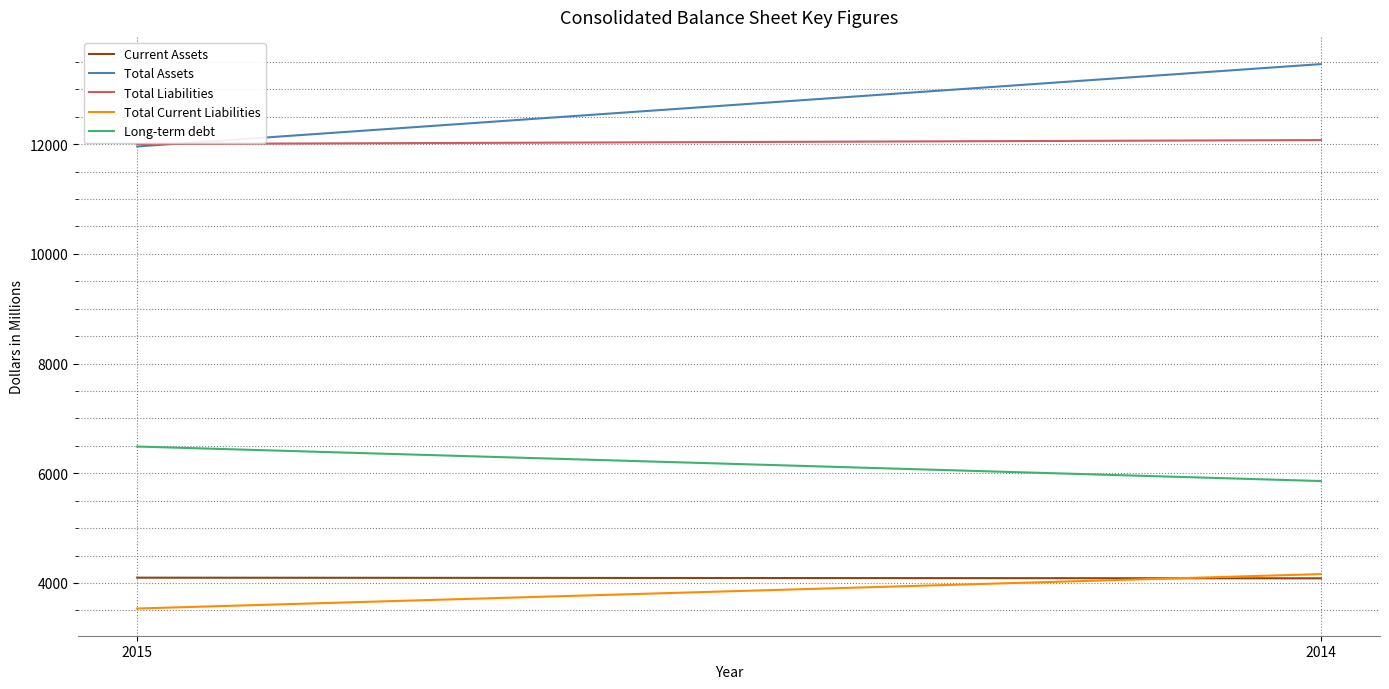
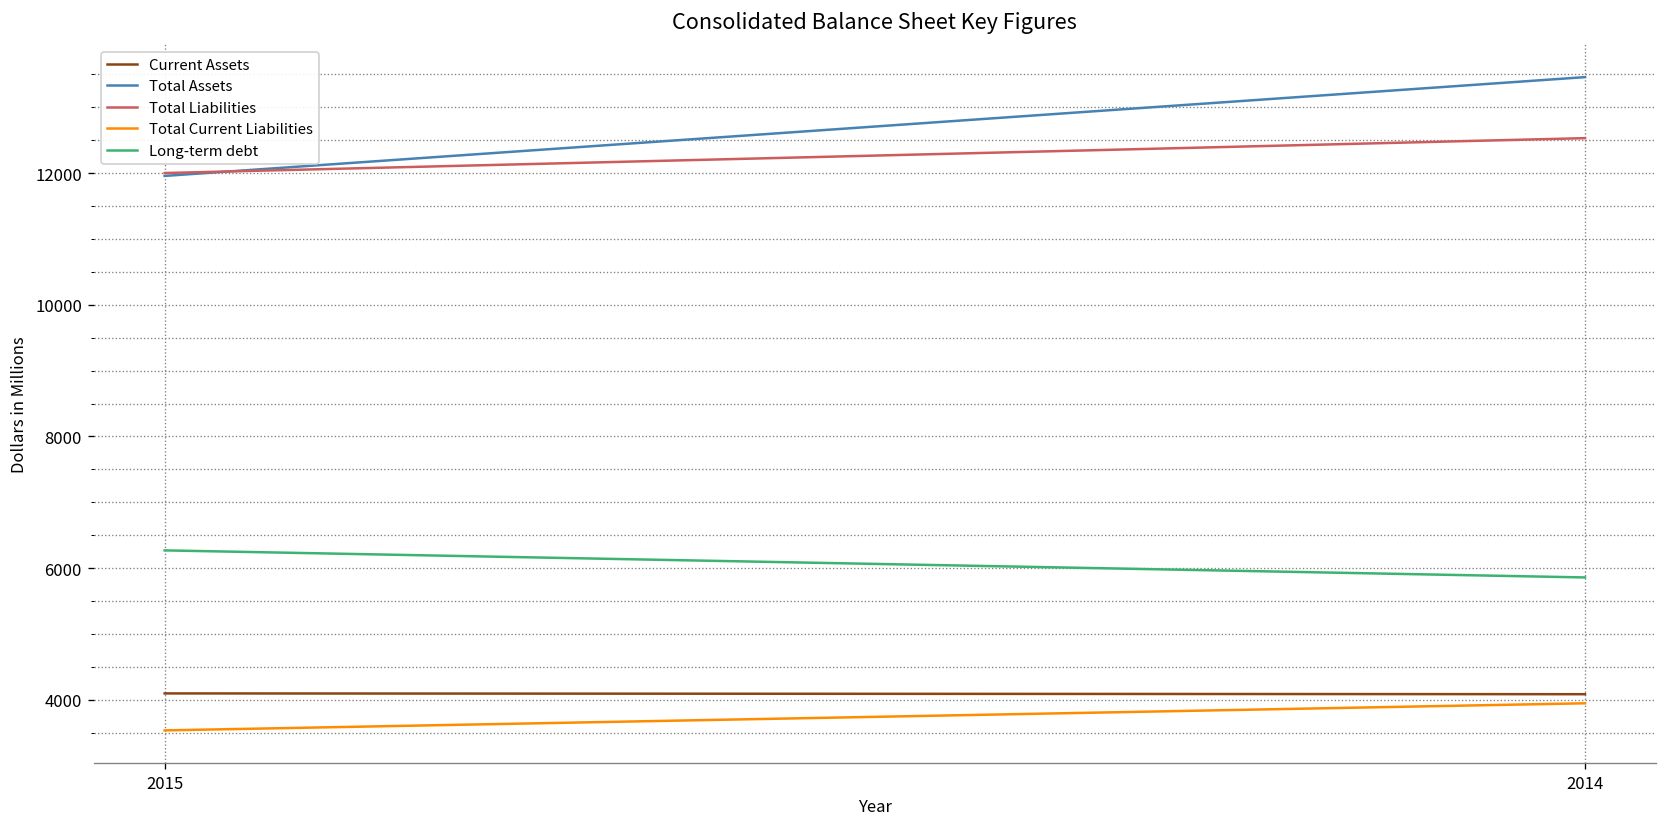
Long-term debt, 2015: 6500 -> 6300
Total Liabilities, 2014: 12100 -> 12500
Total Current Liabilities, 2014: 4200 -> 3900
